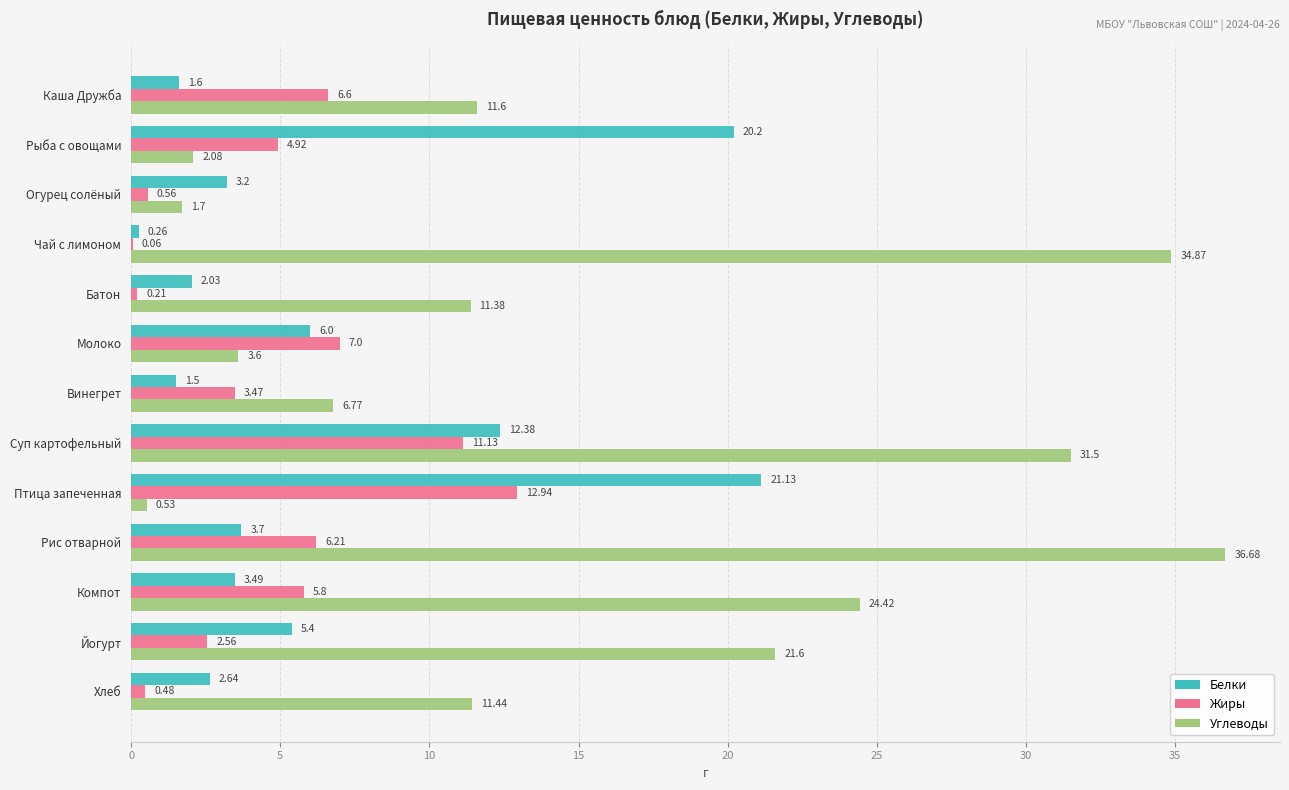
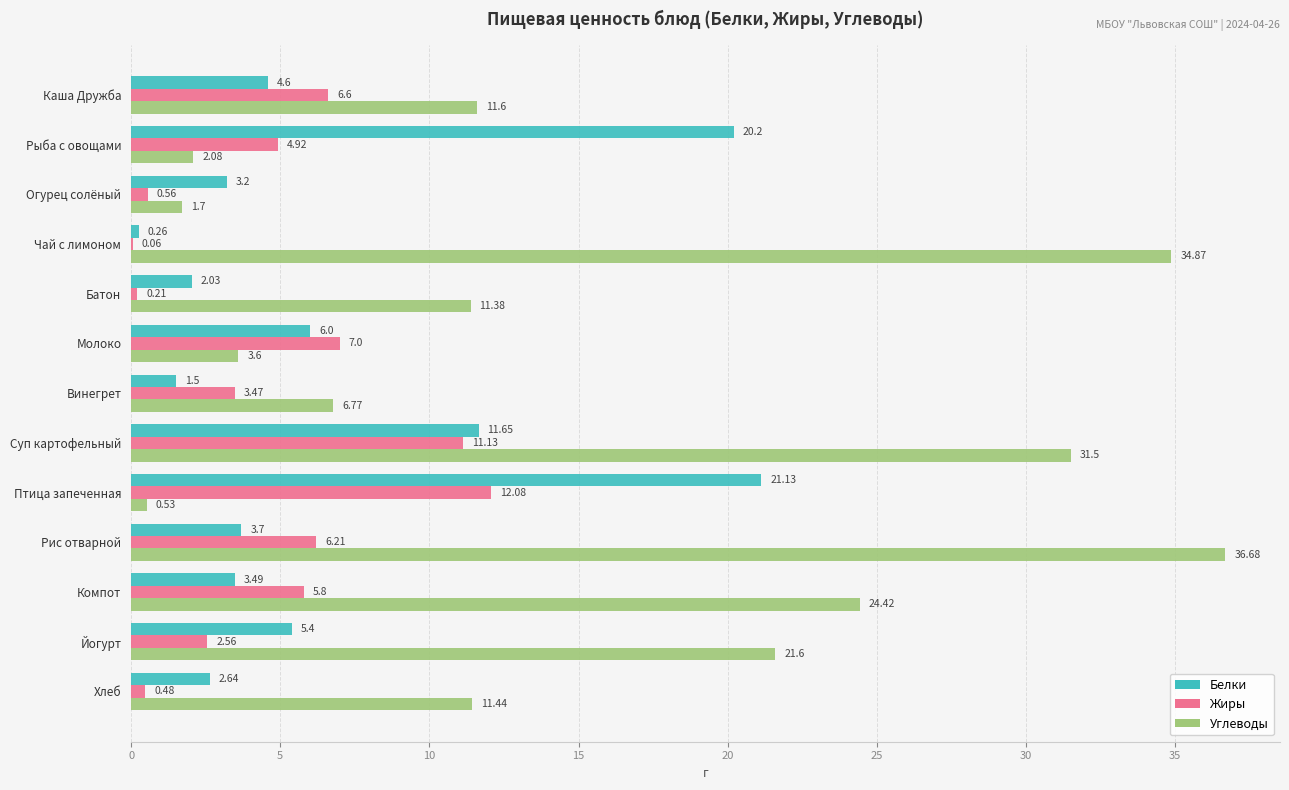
Белки, Каша Дружба: 1.6 -> 4.6
Белки, Суп картофельный: 12.38 -> 11.65
Жиры, Птица запеченная: 12.94 -> 12.08
